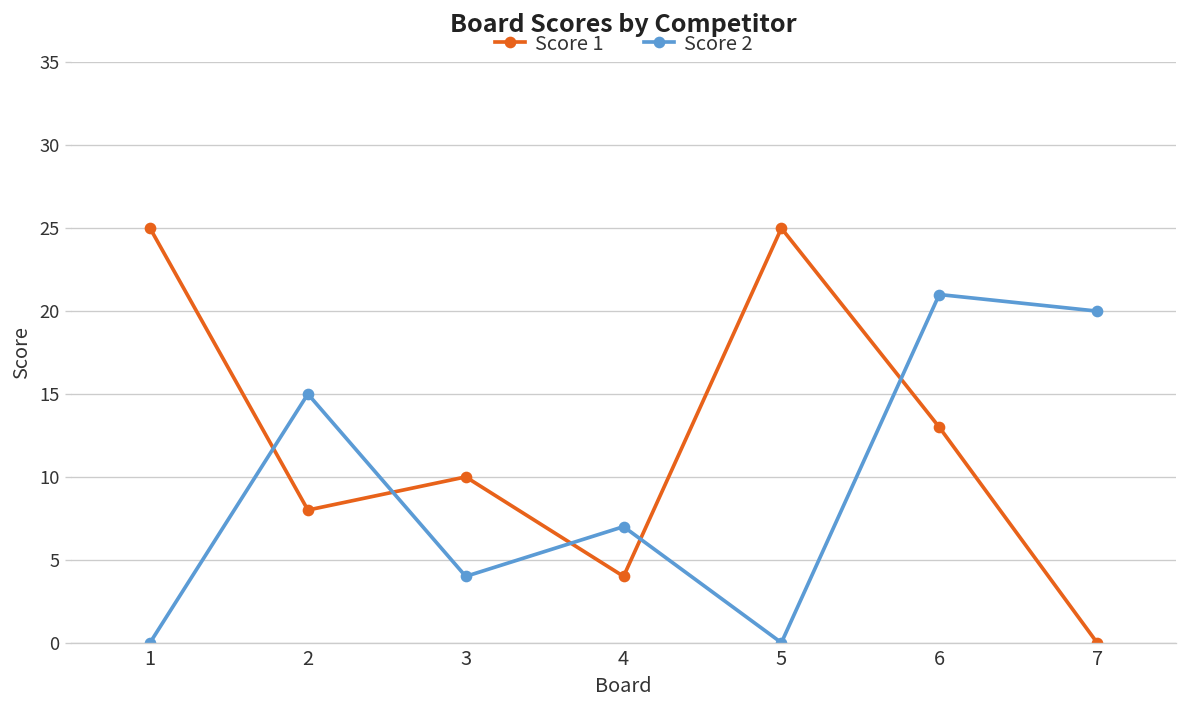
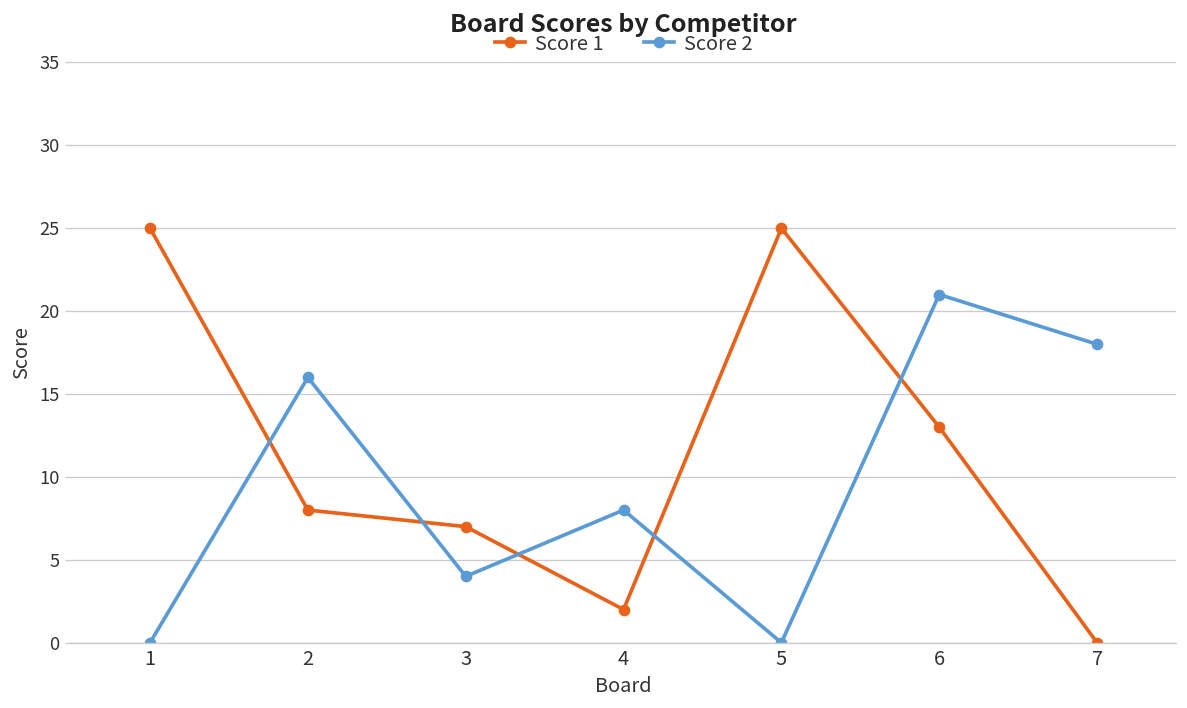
Score 2, 2: 15 -> 16
Score 1, 3: 10 -> 7
Score 1, 4: 4 -> 2
Score 2, 4: 7 -> 8
Score 2, 7: 20 -> 18
